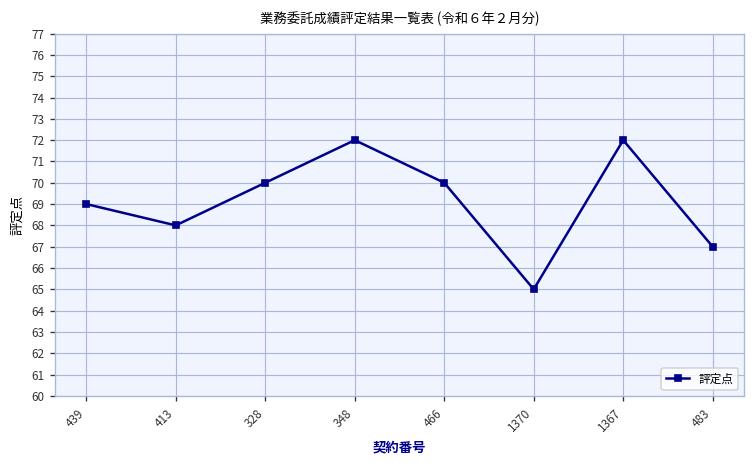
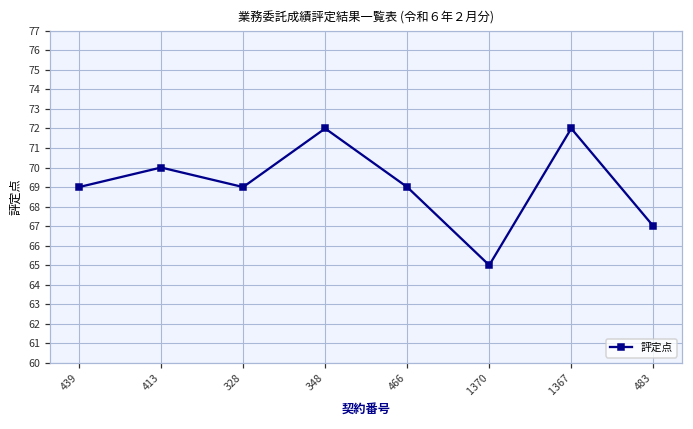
413: 68 -> 70
328: 70 -> 69
466: 70 -> 69
